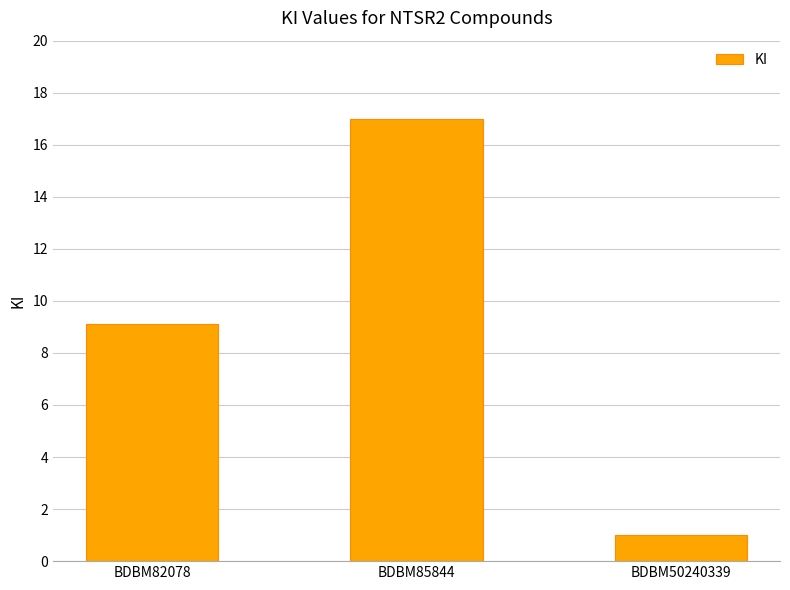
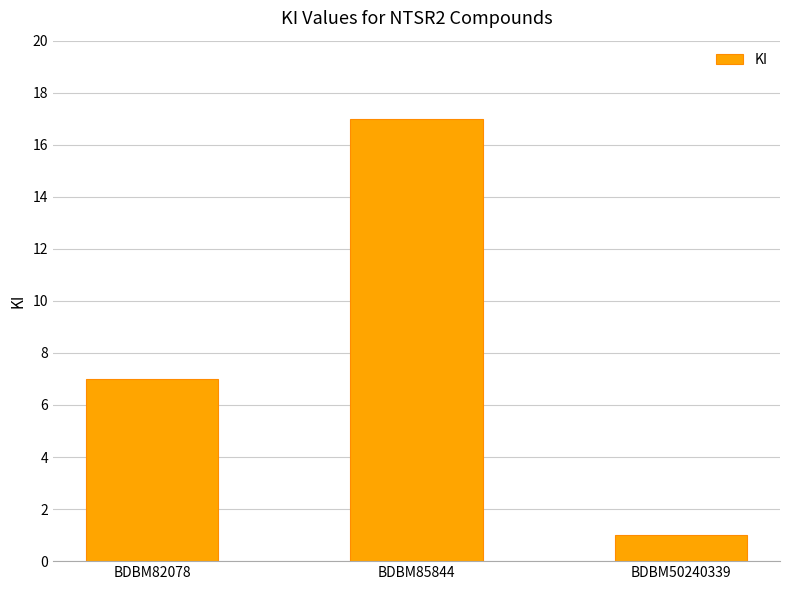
BDBM82078: 9.1 -> 7.0
